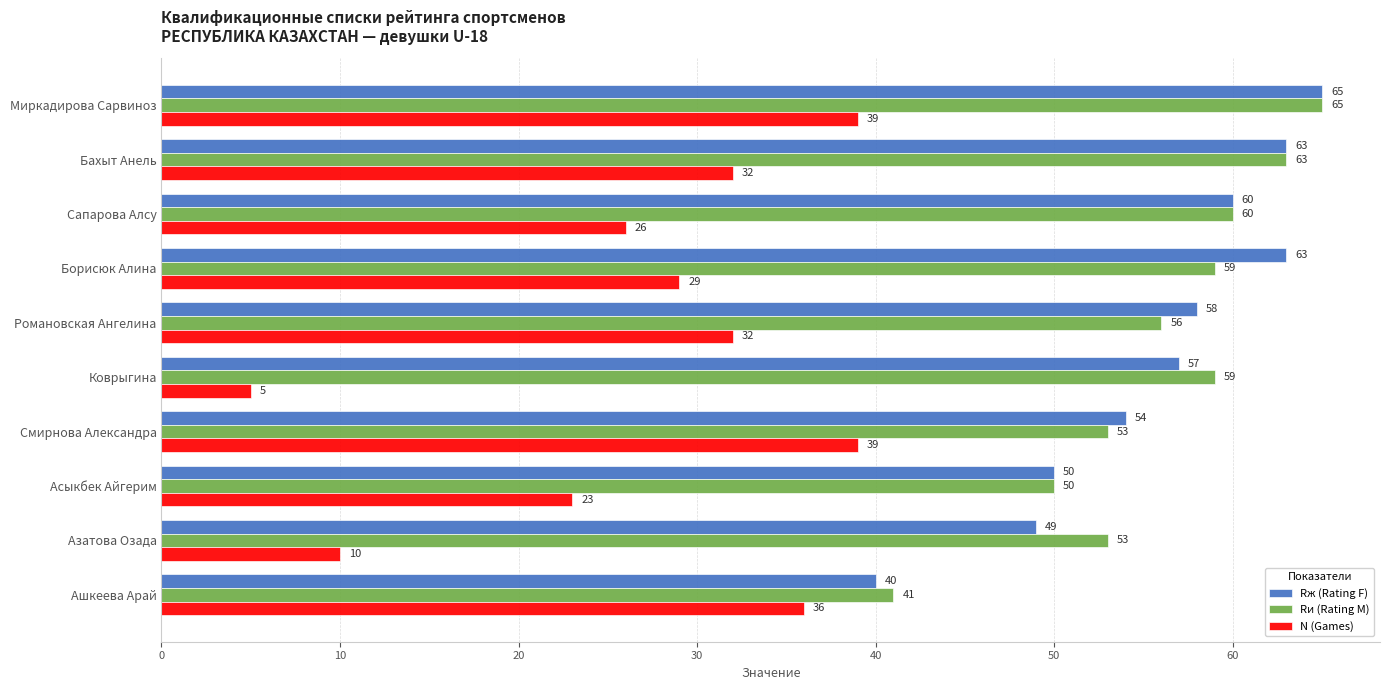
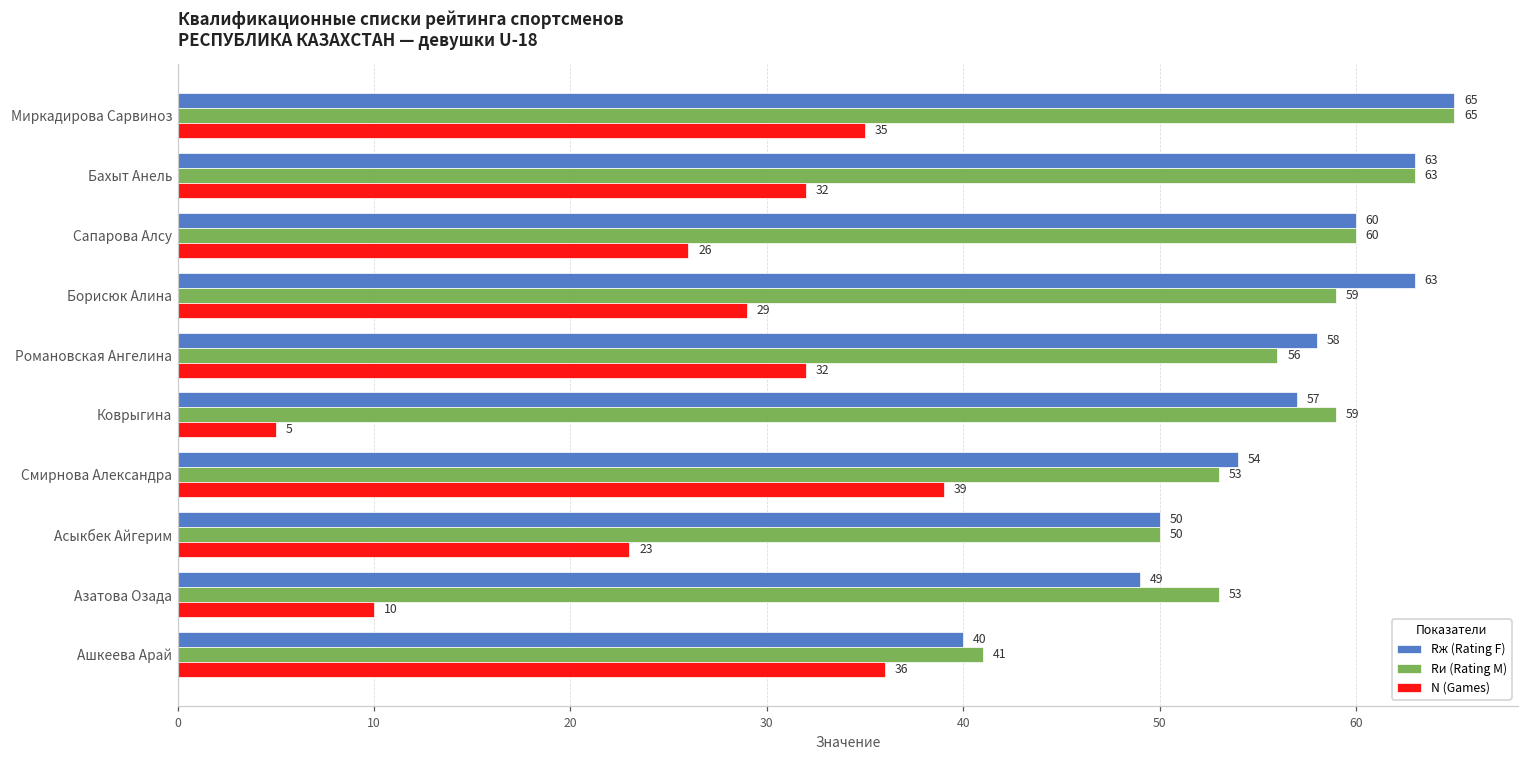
N (Games), Миркадирова Сарвиноз: 39 -> 35
